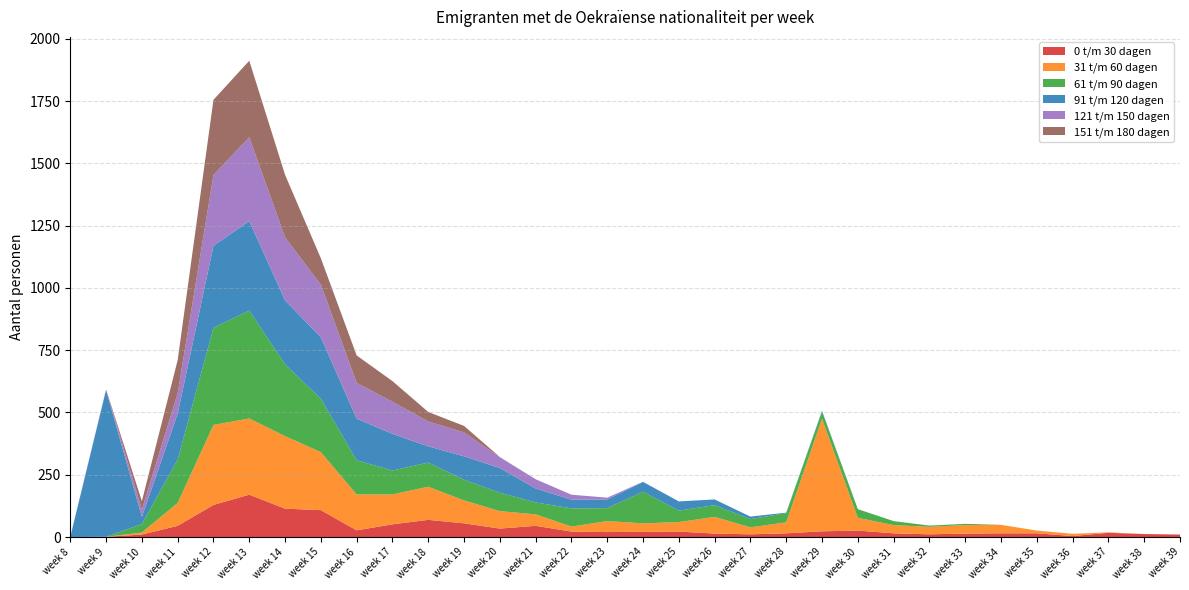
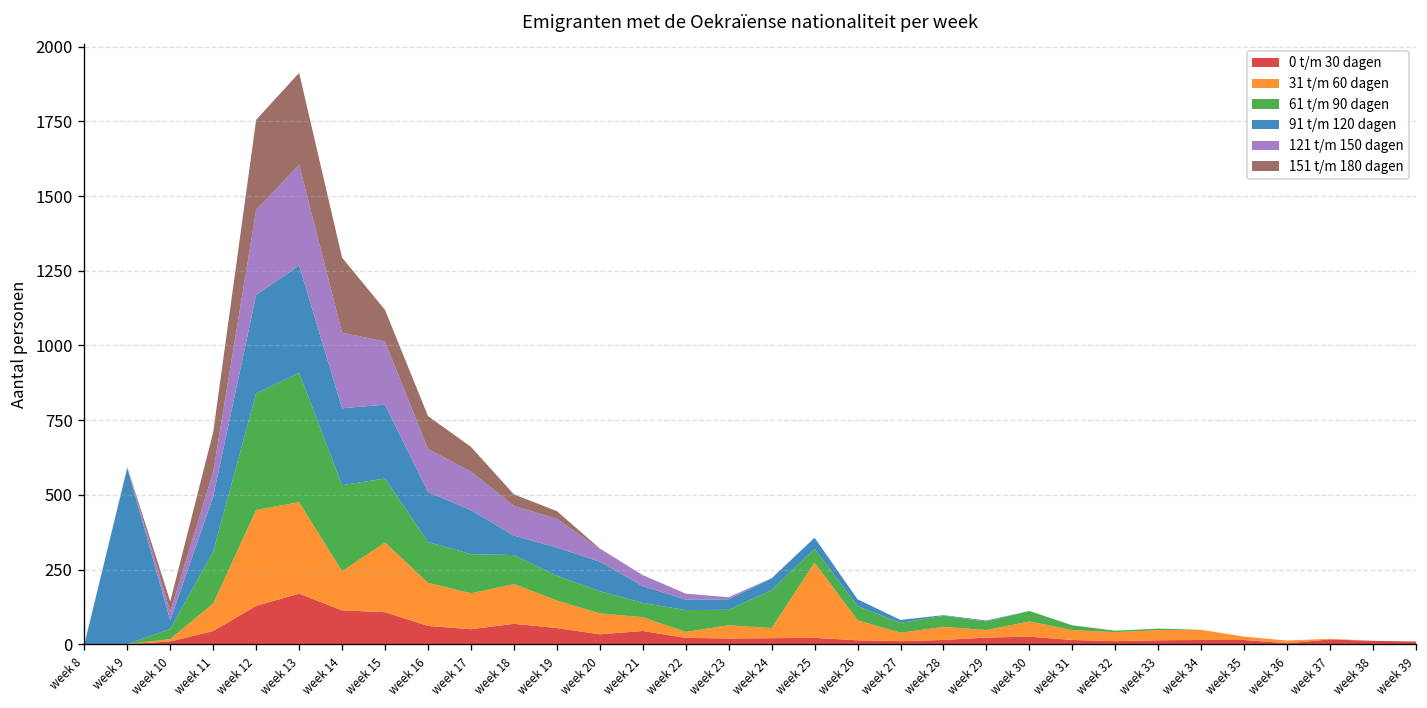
31 t/m 60 dagen, week 14: 290 -> 130
0 t/m 30 dagen, week 16: 30 -> 60
61 t/m 90 dagen, week 17: 100 -> 130
31 t/m 60 dagen, week 25: 40 -> 250
31 t/m 60 dagen, week 29: 450 -> 30
